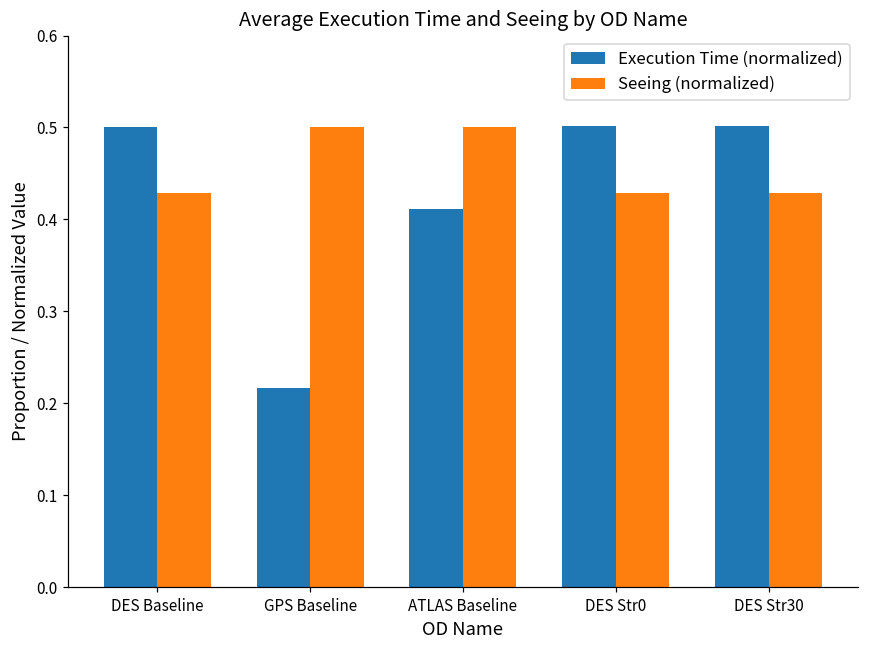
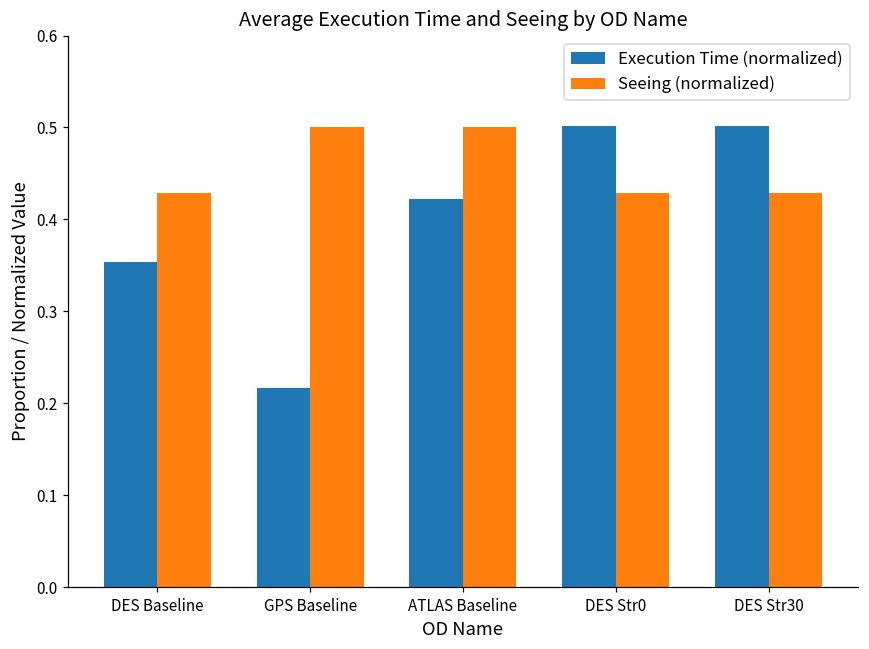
Execution Time (normalized), DES Baseline: 0.50 -> 0.35
Execution Time (normalized), ATLAS Baseline: 0.41 -> 0.42
